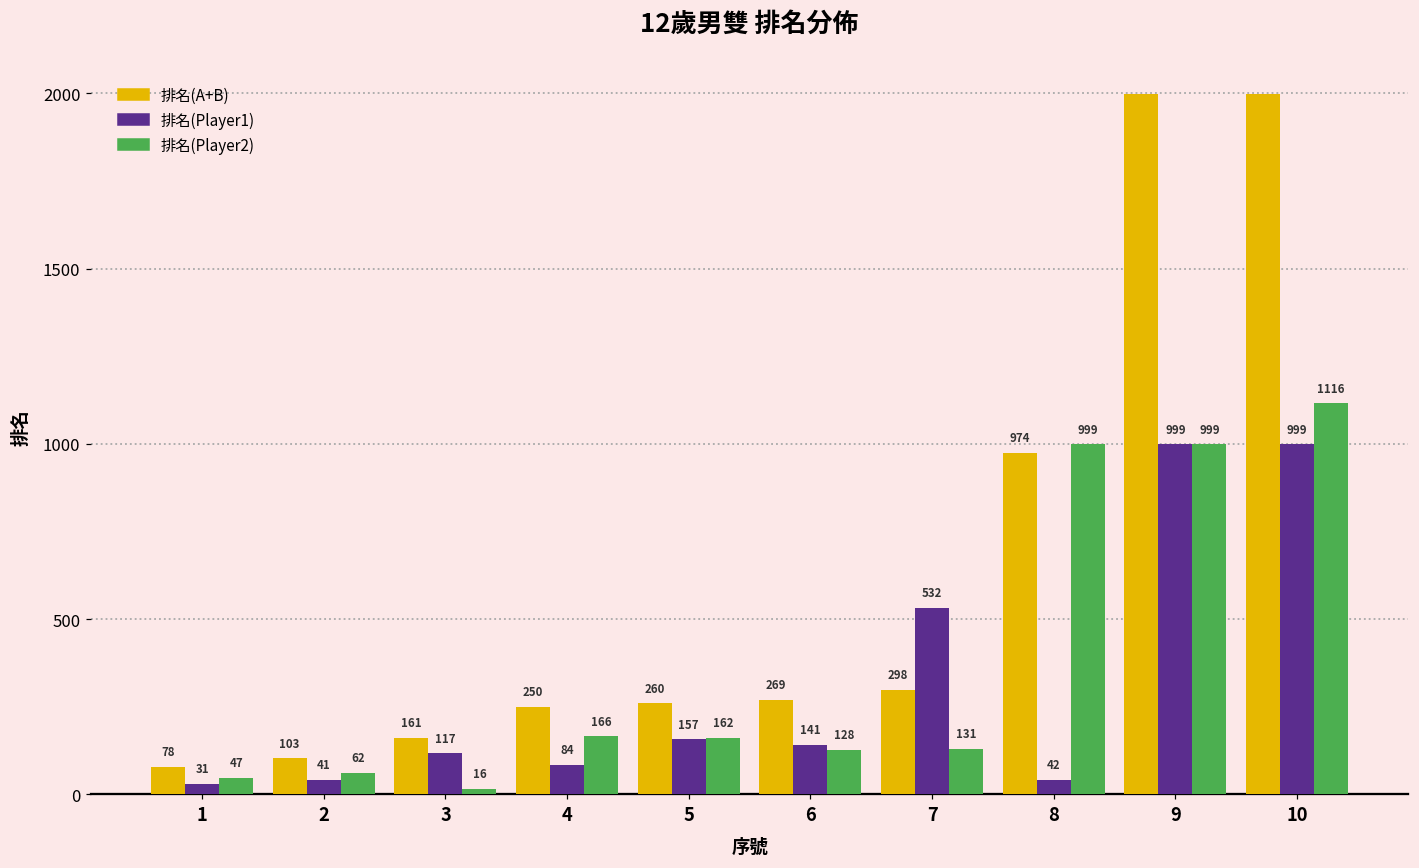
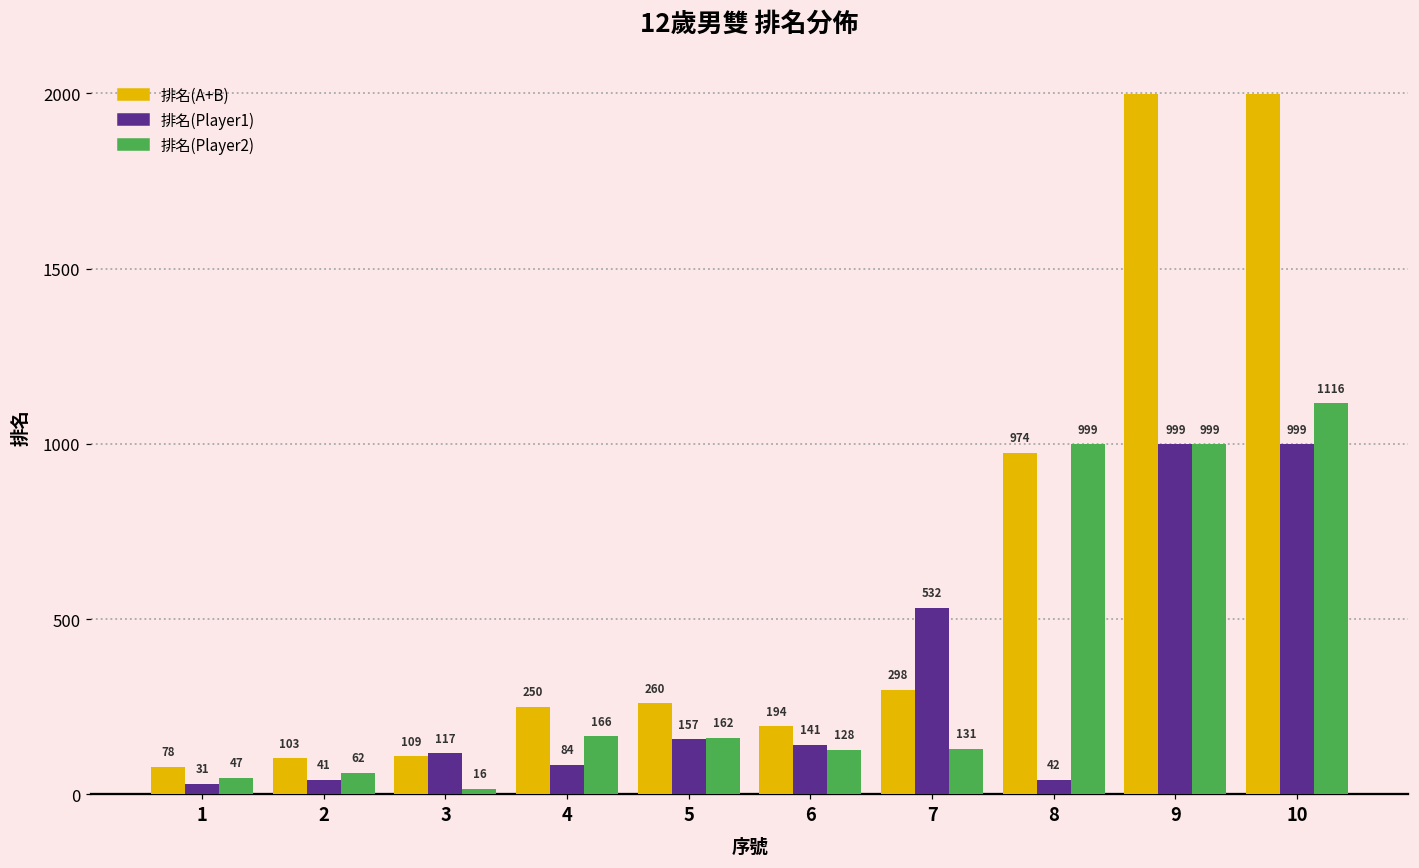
排名(A+B), 3: 161 -> 109
排名(A+B), 6: 269 -> 194
